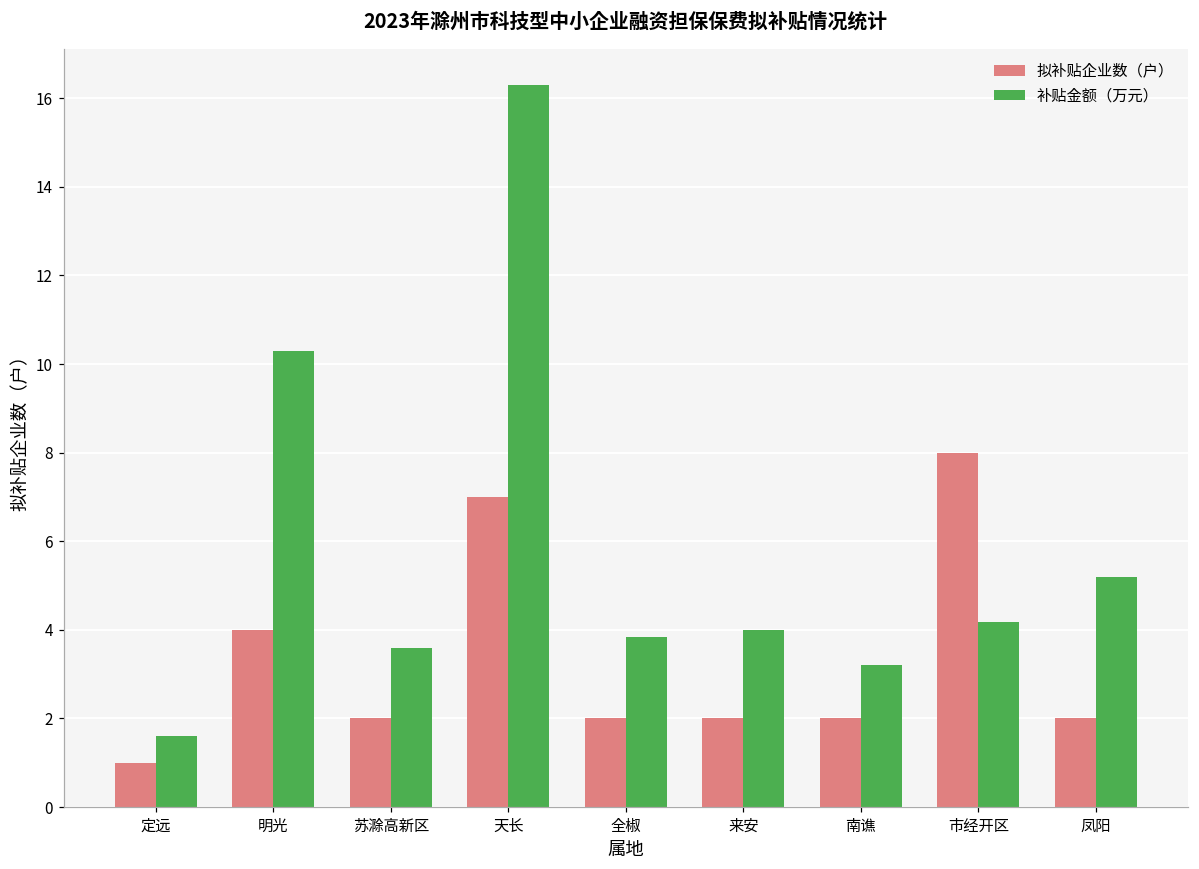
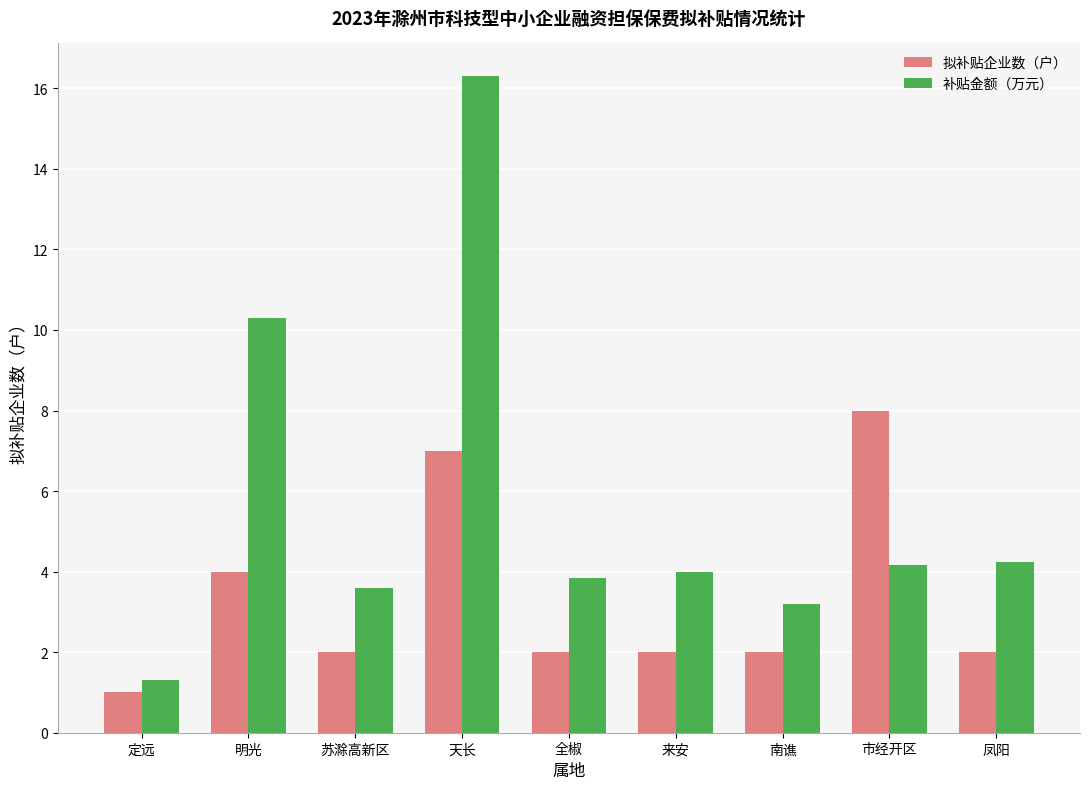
补贴金额（万元）, 定远: 1.6 -> 1.3
补贴金额（万元）, 凤阳: 5.2 -> 4.3
